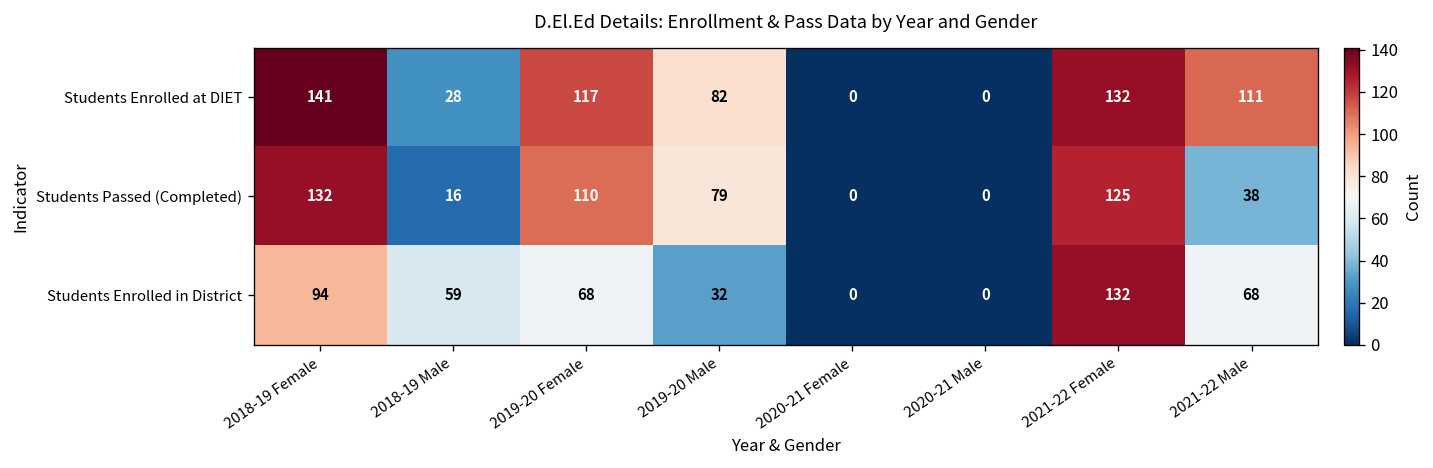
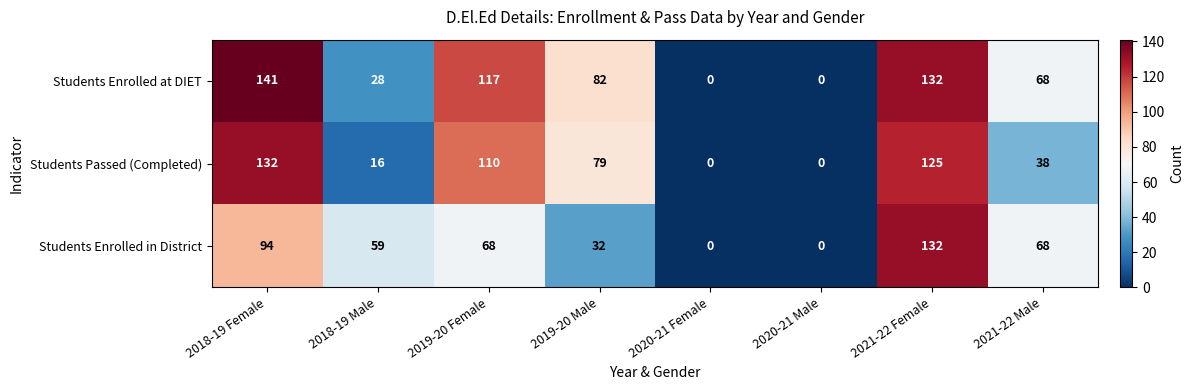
Students Enrolled at DIET, 2021-22 Male: 111 -> 68
